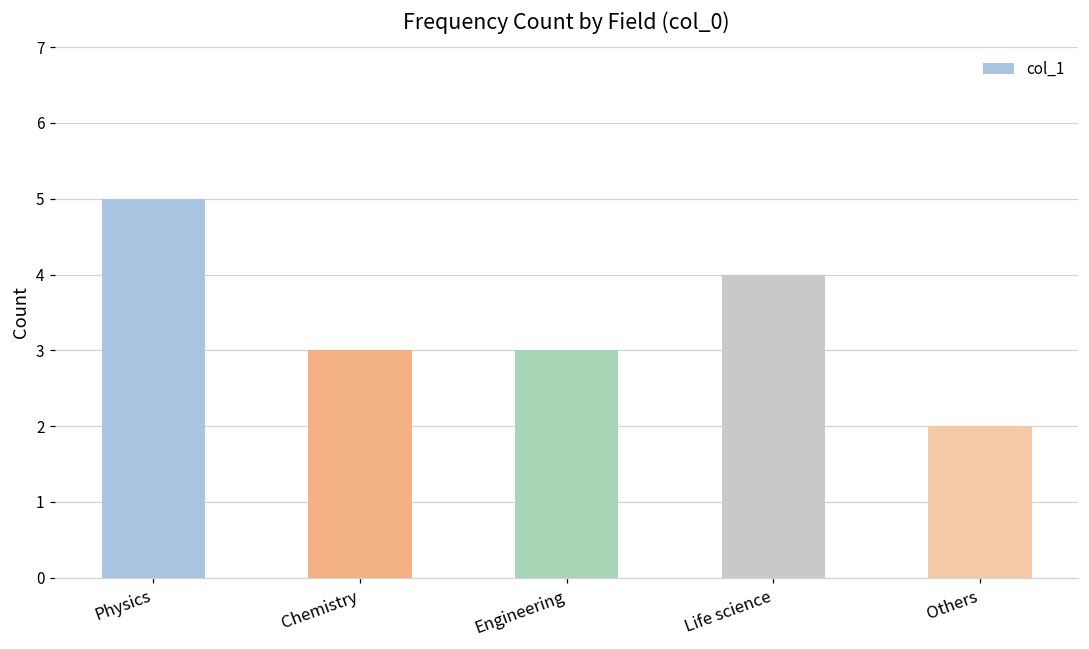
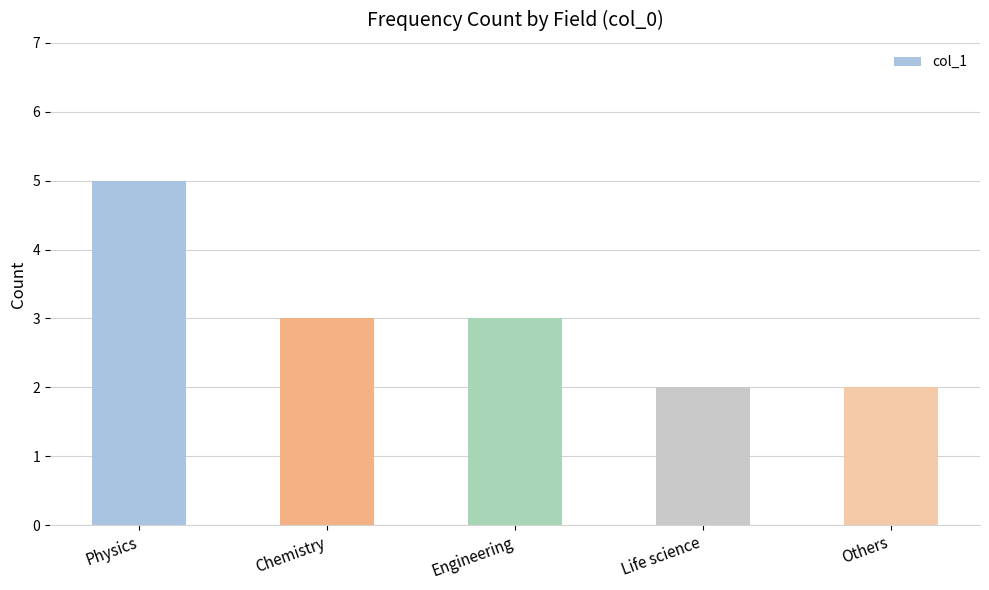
Life science: 4 -> 2
